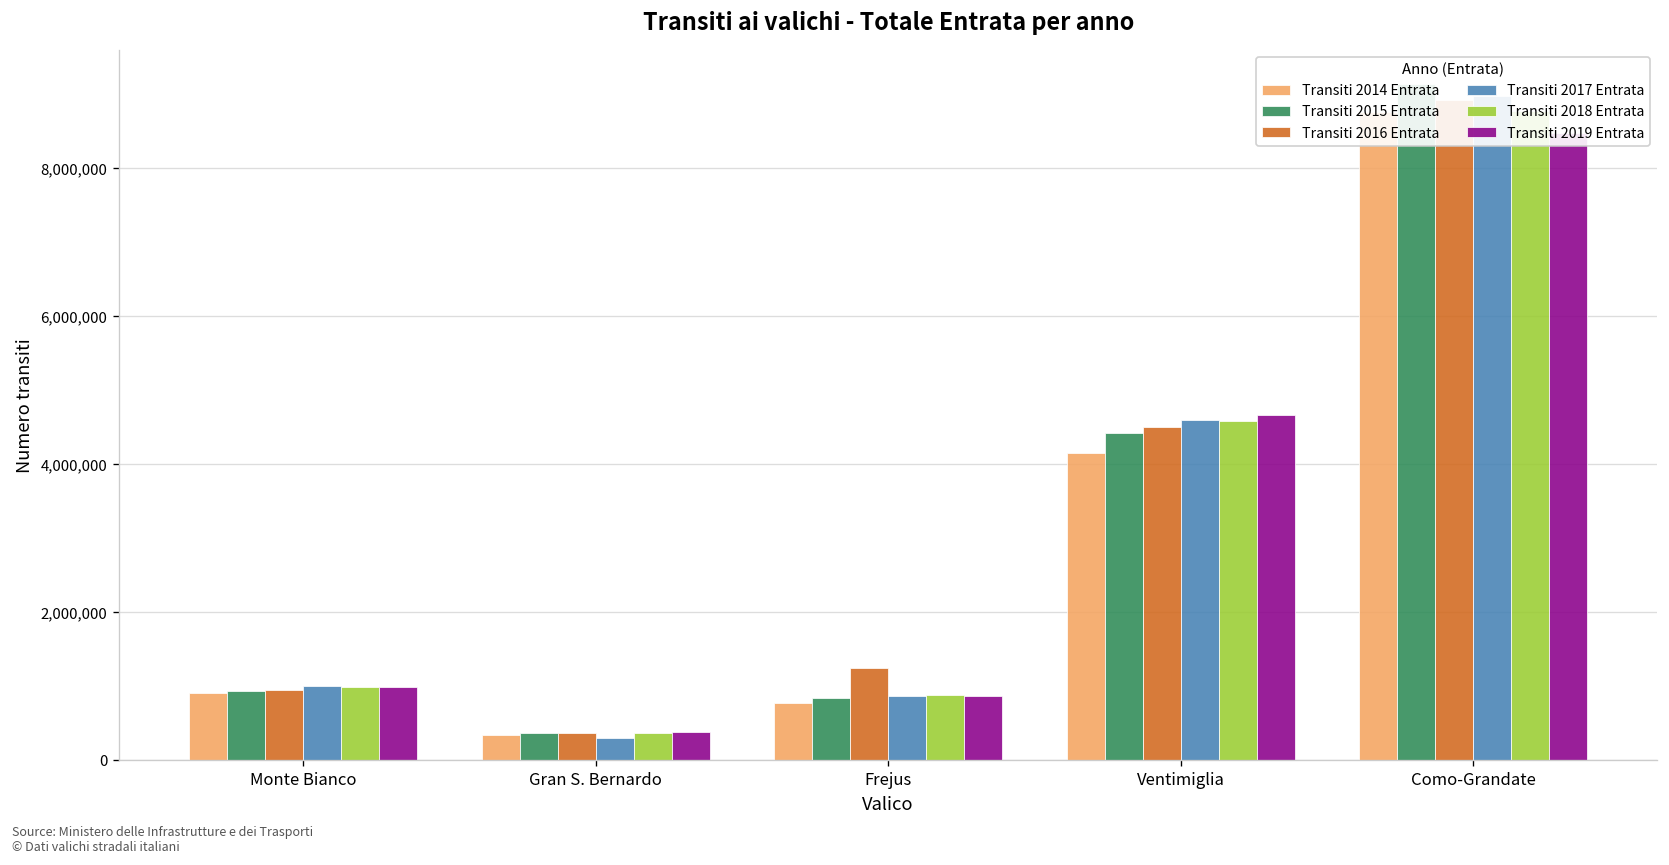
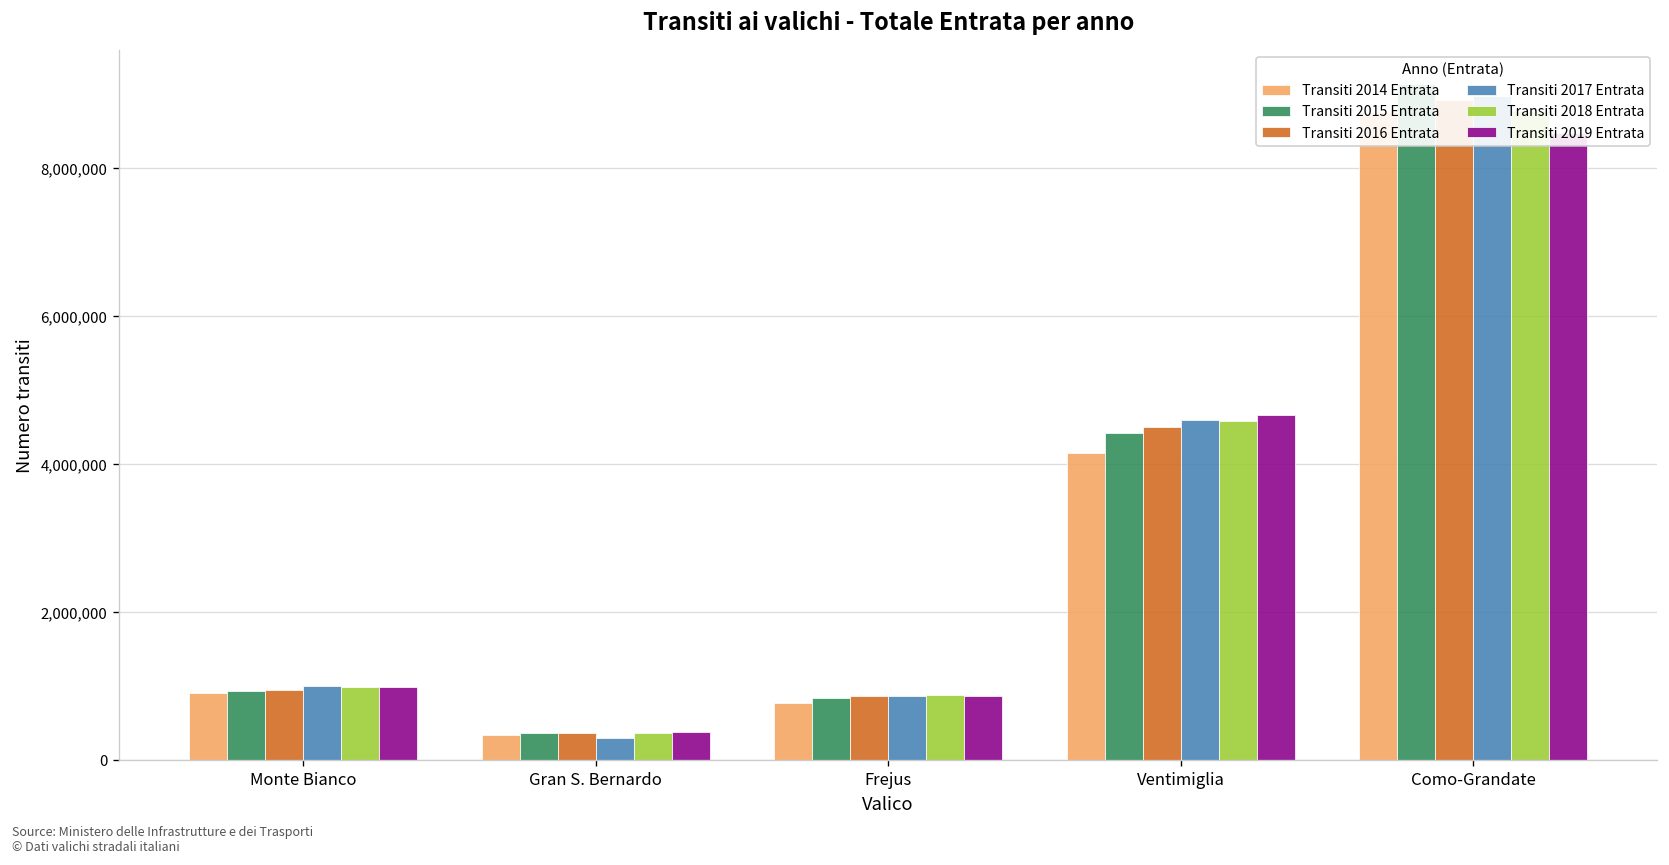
Transiti 2016 Entrata, Frejus: 1,200,000 -> 900,000
